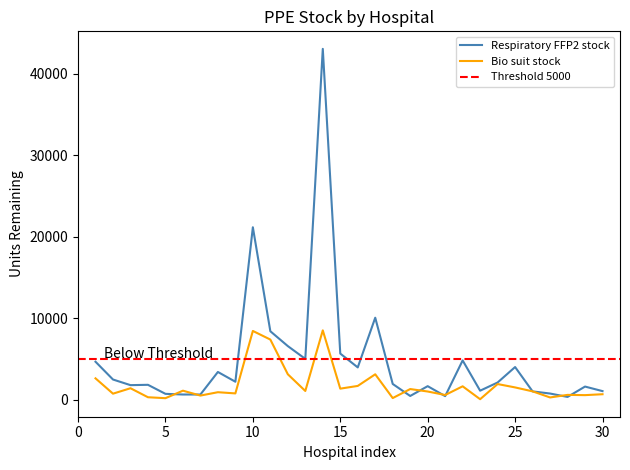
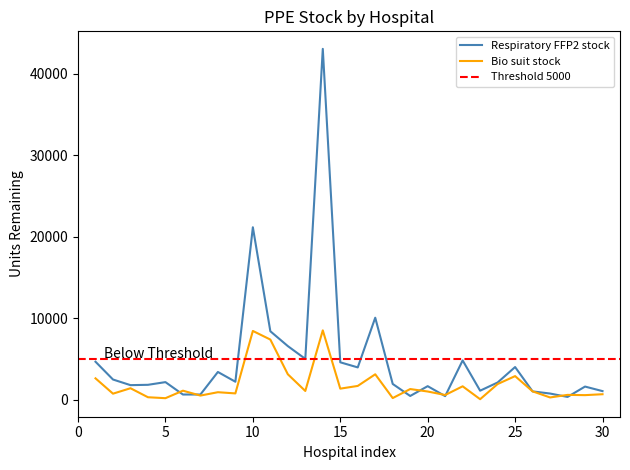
Respiratory FFP2 stock, 5: 1000 -> 2000
Respiratory FFP2 stock, 15: 6000 -> 5000
Bio suit stock, 25: 2000 -> 3000
